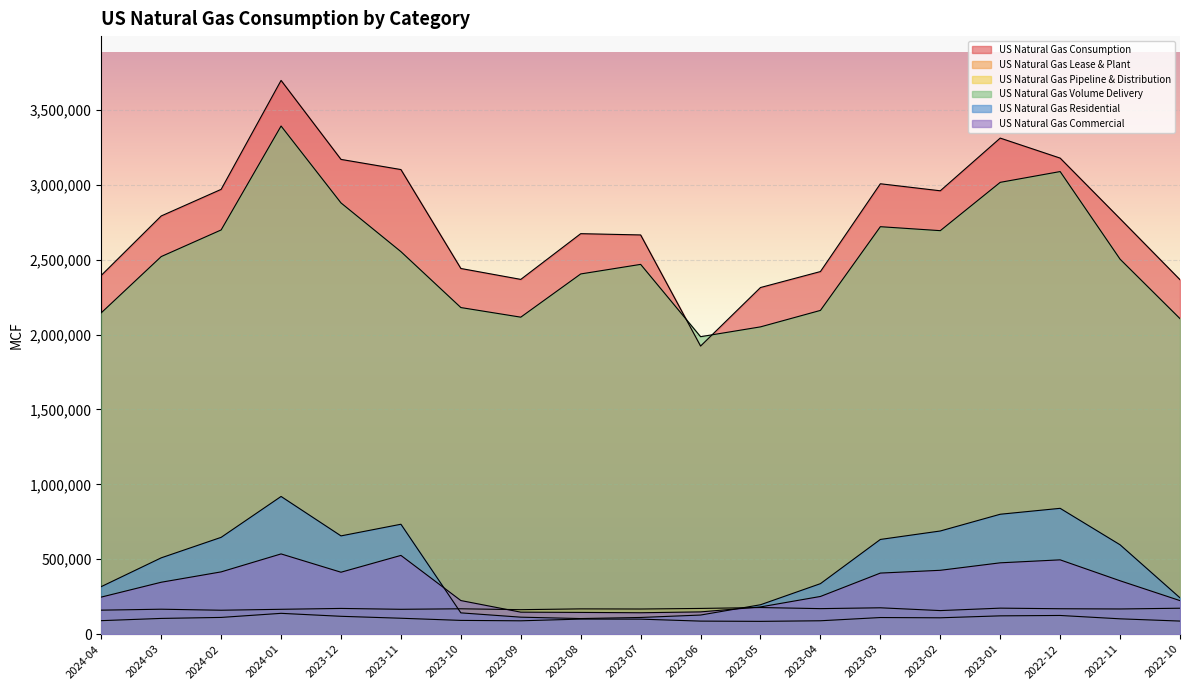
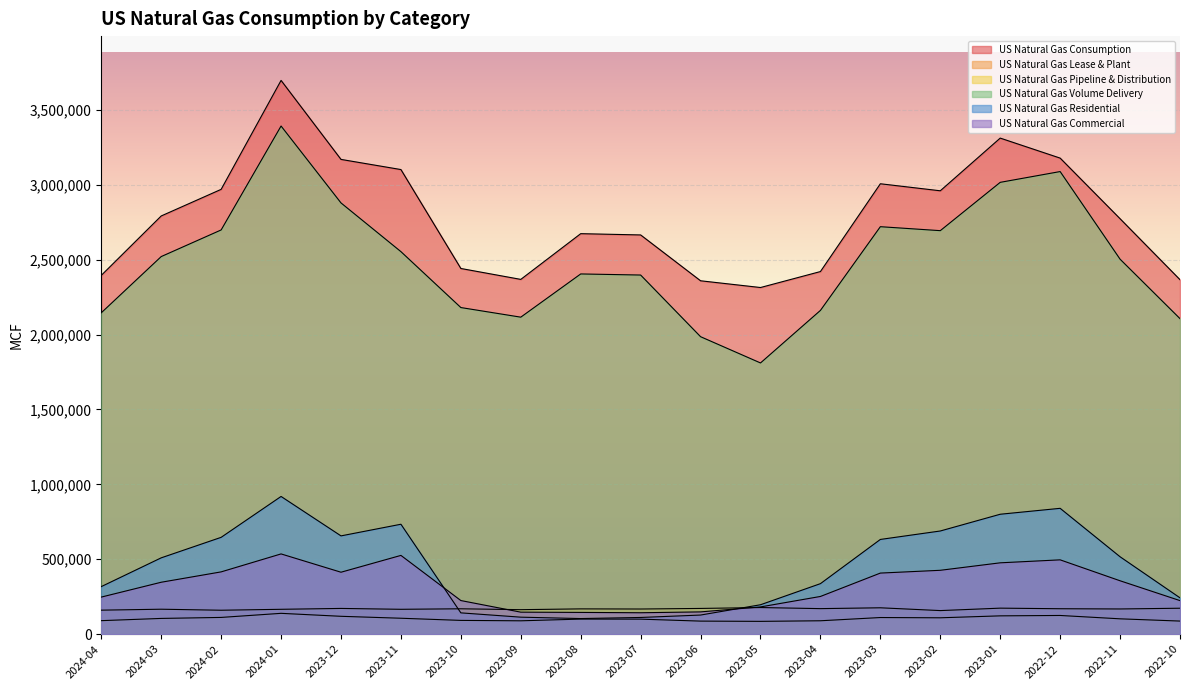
US Natural Gas Volume Delivery, 2023-07: 2,470,000 -> 2,400,000
US Natural Gas Consumption, 2023-06: 1,920,000 -> 2,360,000
US Natural Gas Volume Delivery, 2023-05: 2,050,000 -> 1,810,000
US Natural Gas Residential, 2022-11: 600,000 -> 520,000
